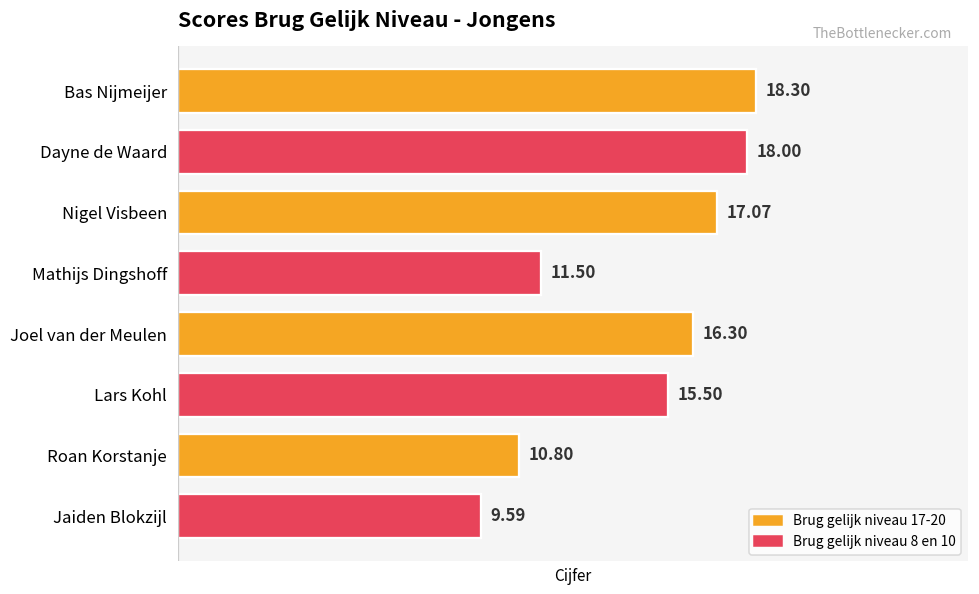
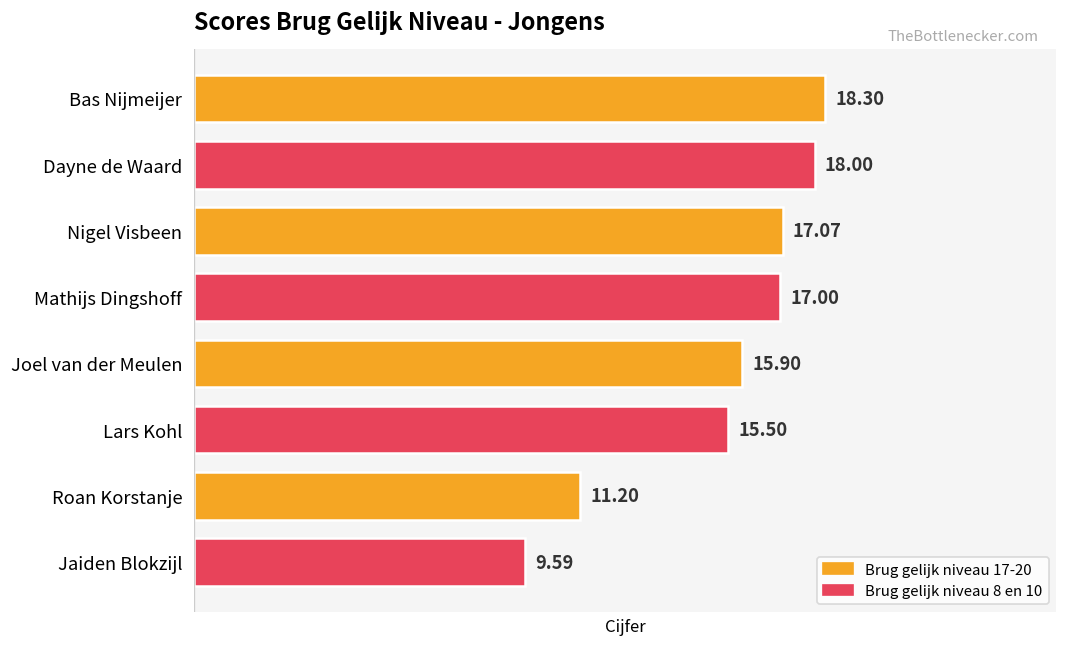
Mathijs Dingshoff: 11.50 -> 17.00
Joel van der Meulen: 16.30 -> 15.90
Roan Korstanje: 10.80 -> 11.20
